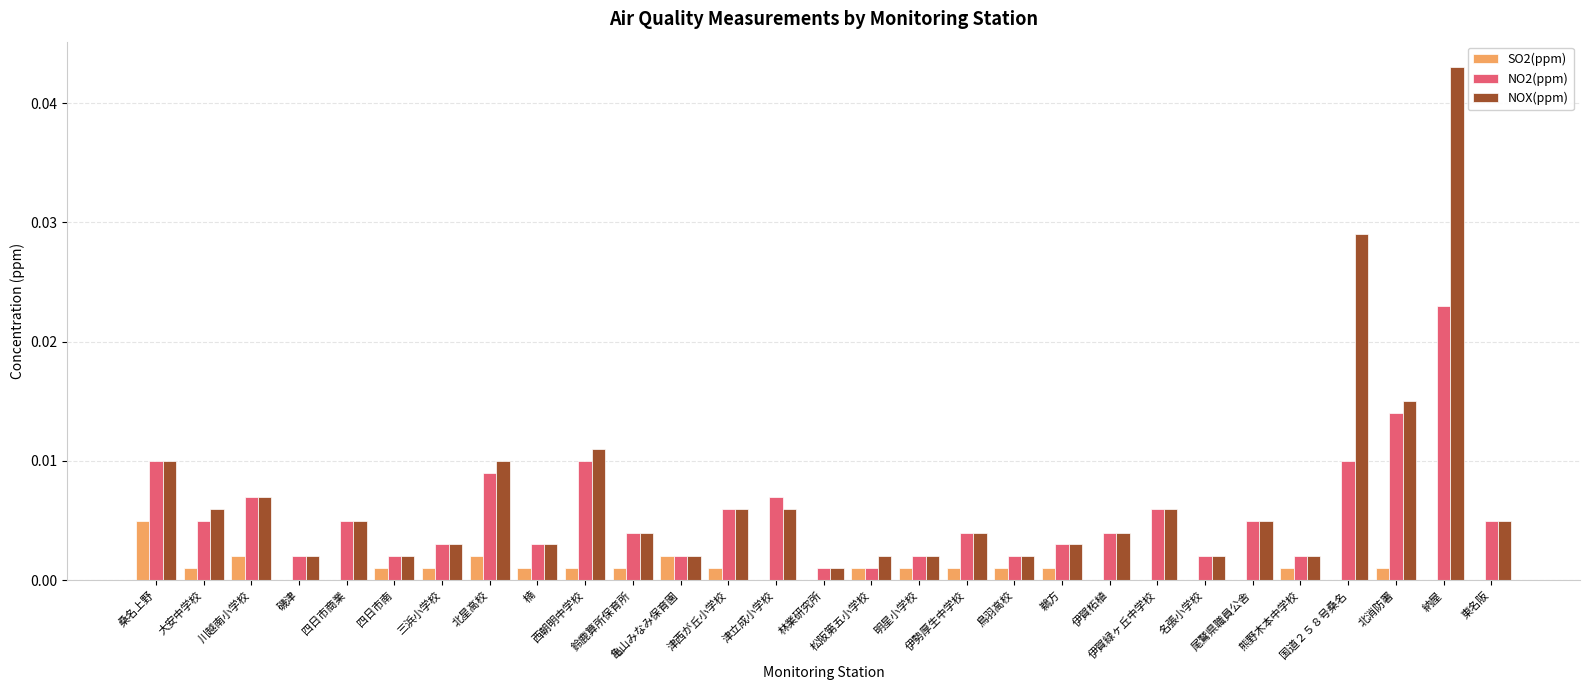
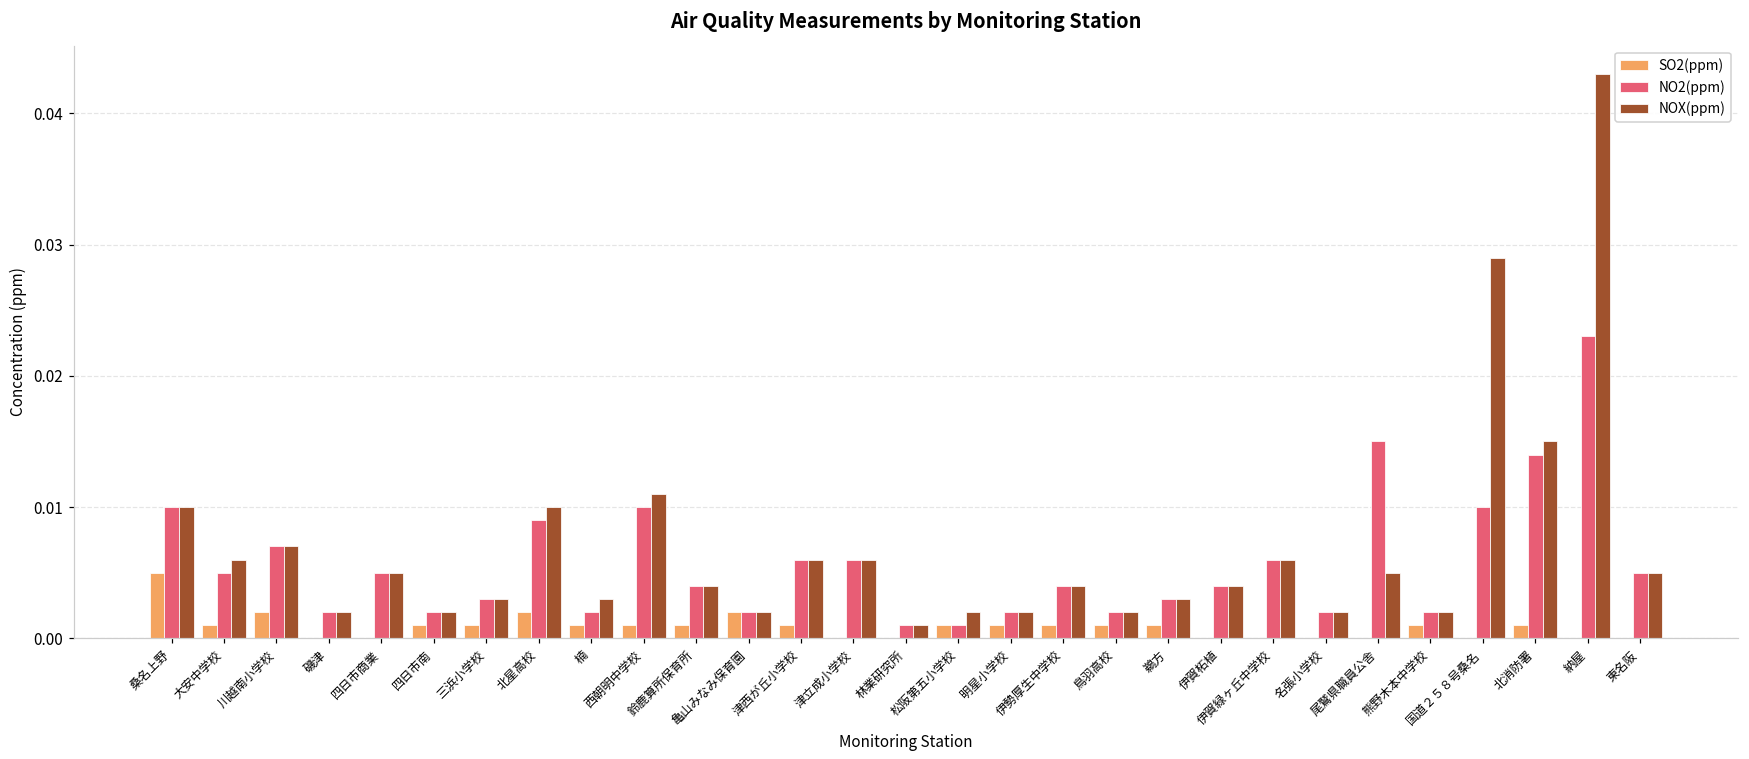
NO2(ppm), 楠: 0.003 -> 0.002
NO2(ppm), 津立成小学校: 0.007 -> 0.006
NO2(ppm), 尾鷲県職員公舎: 0.005 -> 0.015
